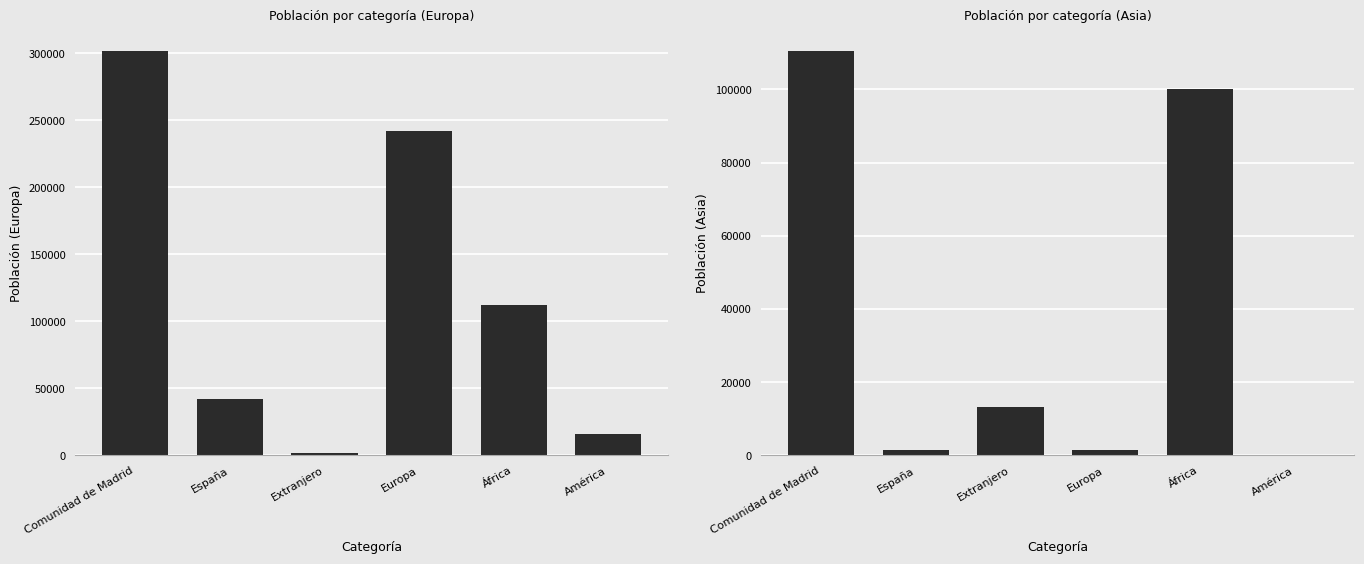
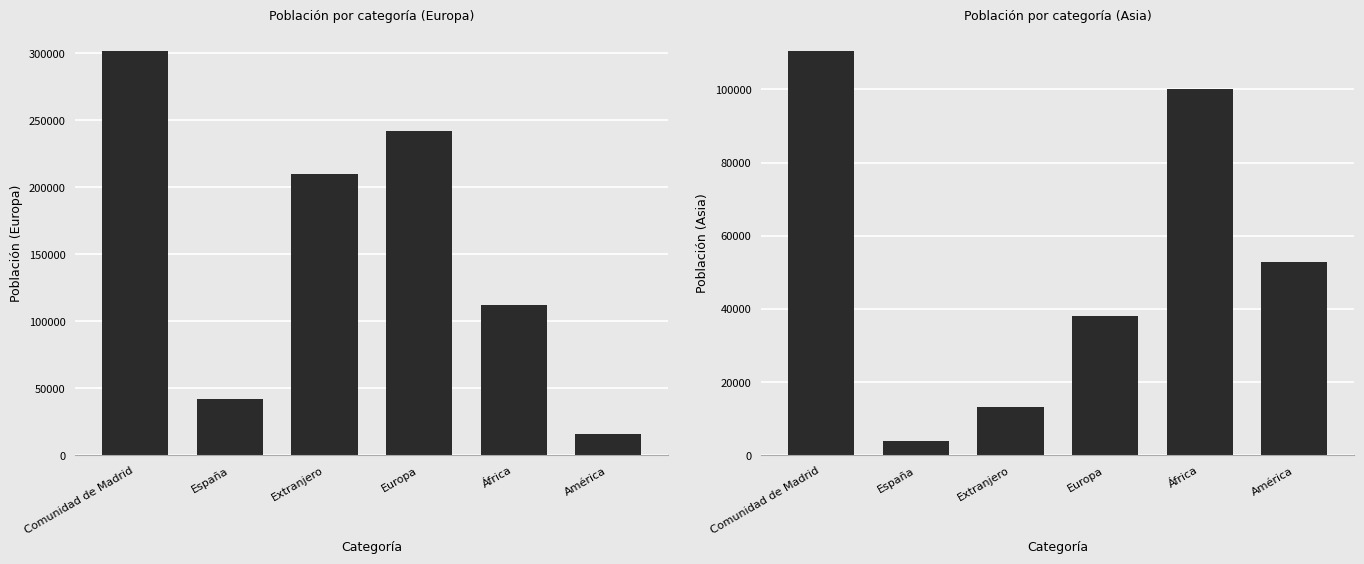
Población por categoría (Europa), Extranjero: 2000 -> 210000
Población por categoría (Asia), España: 1000 -> 4000
Población por categoría (Asia), Europa: 1000 -> 38000
Población por categoría (Asia), América: 0 -> 53000
